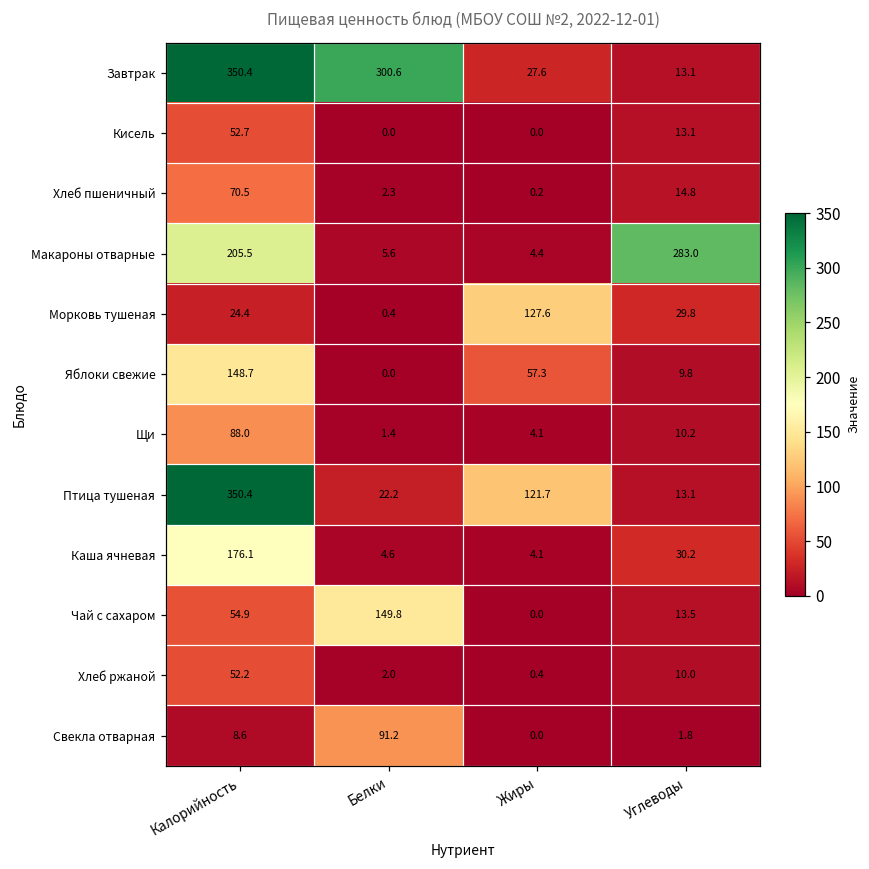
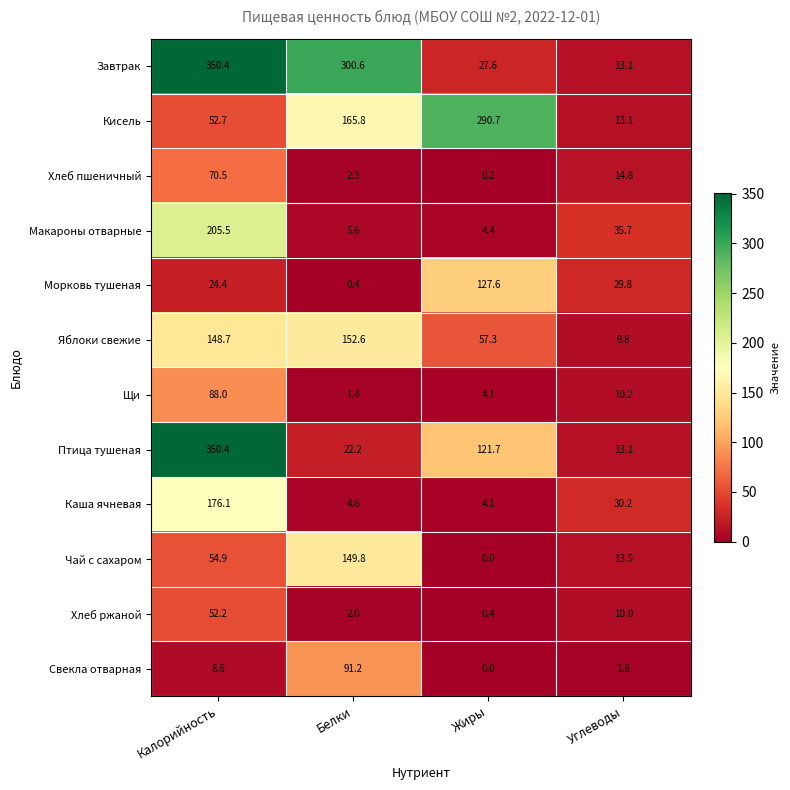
Кисель, Белки: 0.0 -> 165.8
Кисель, Жиры: 0.0 -> 290.7
Макароны отварные, Углеводы: 283.0 -> 35.7
Яблоки свежие, Белки: 0.0 -> 152.6
